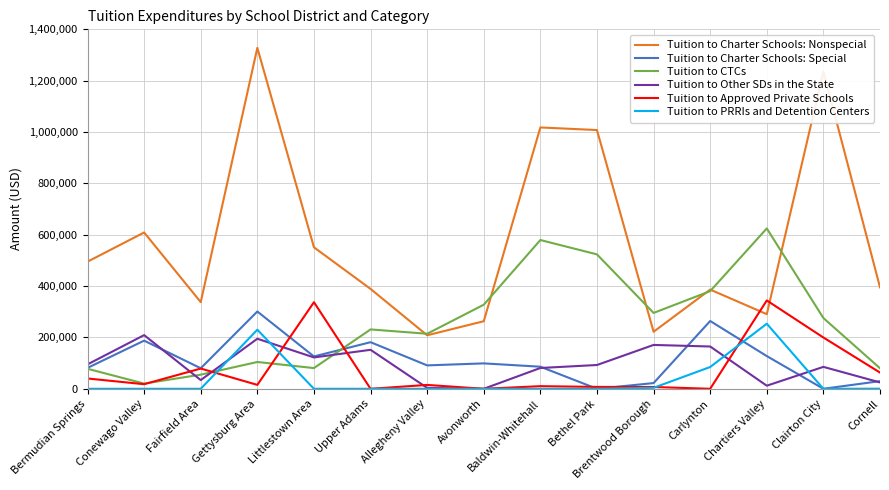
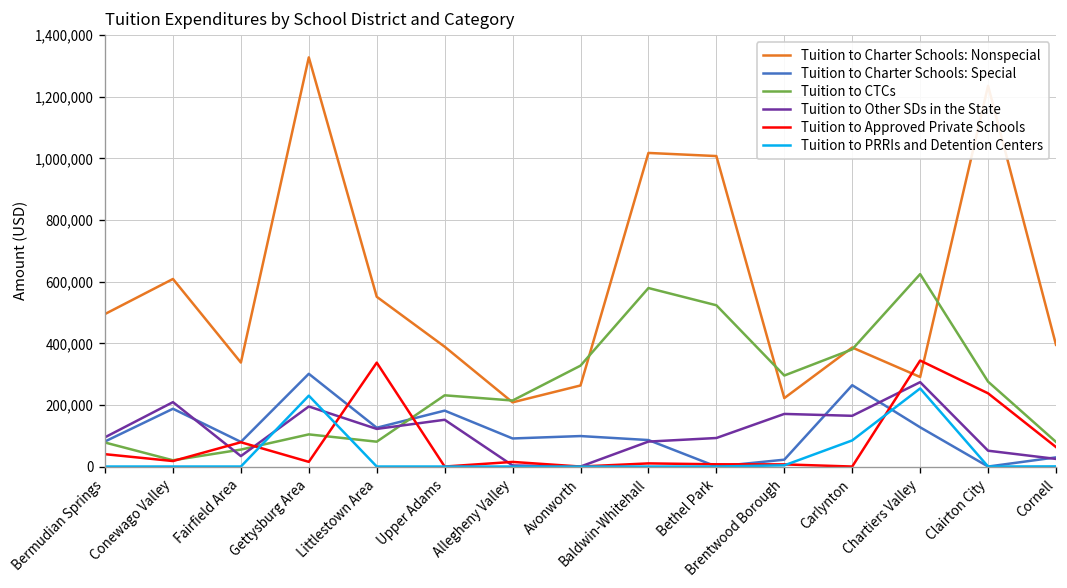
Tuition to Other SDs in the State, Chartiers Valley: 10,000 -> 270,000
Tuition to Other SDs in the State, Clairton City: 90,000 -> 50,000
Tuition to Approved Private Schools, Clairton City: 200,000 -> 240,000
